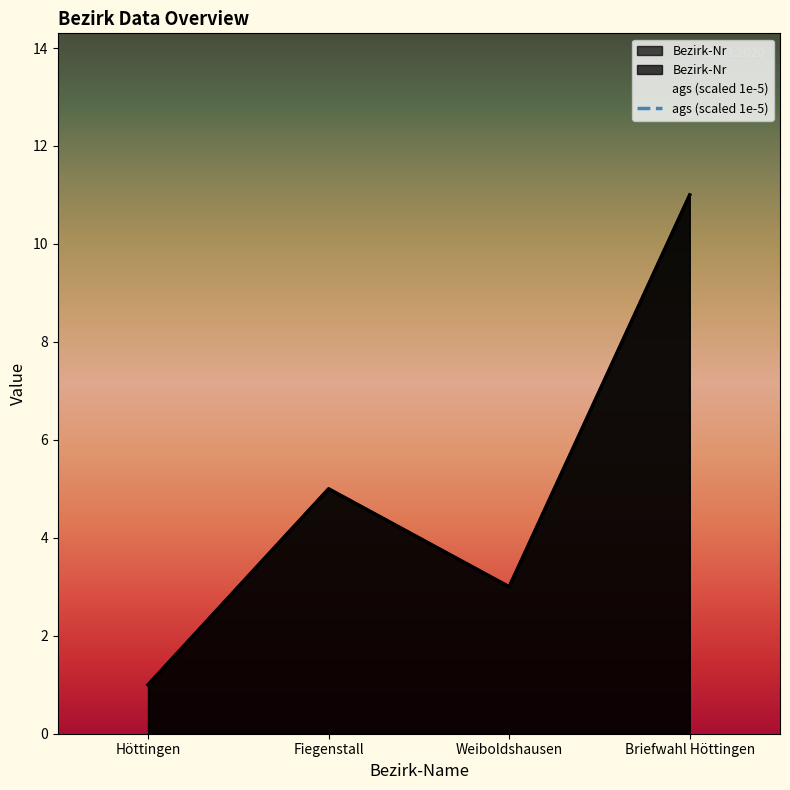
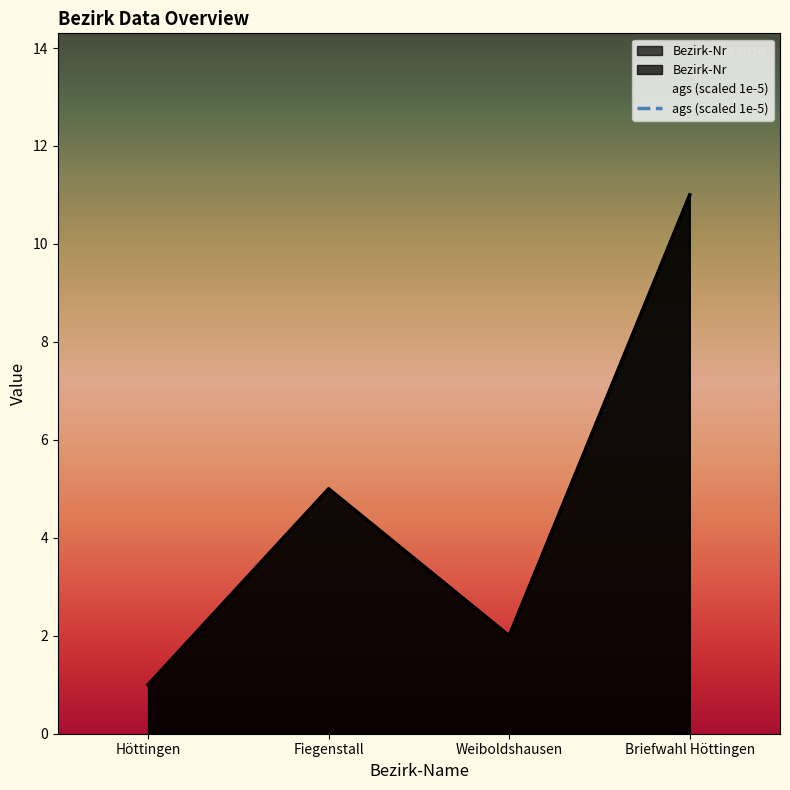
Bezirk-Nr, Weiboldshausen: 3 -> 2
